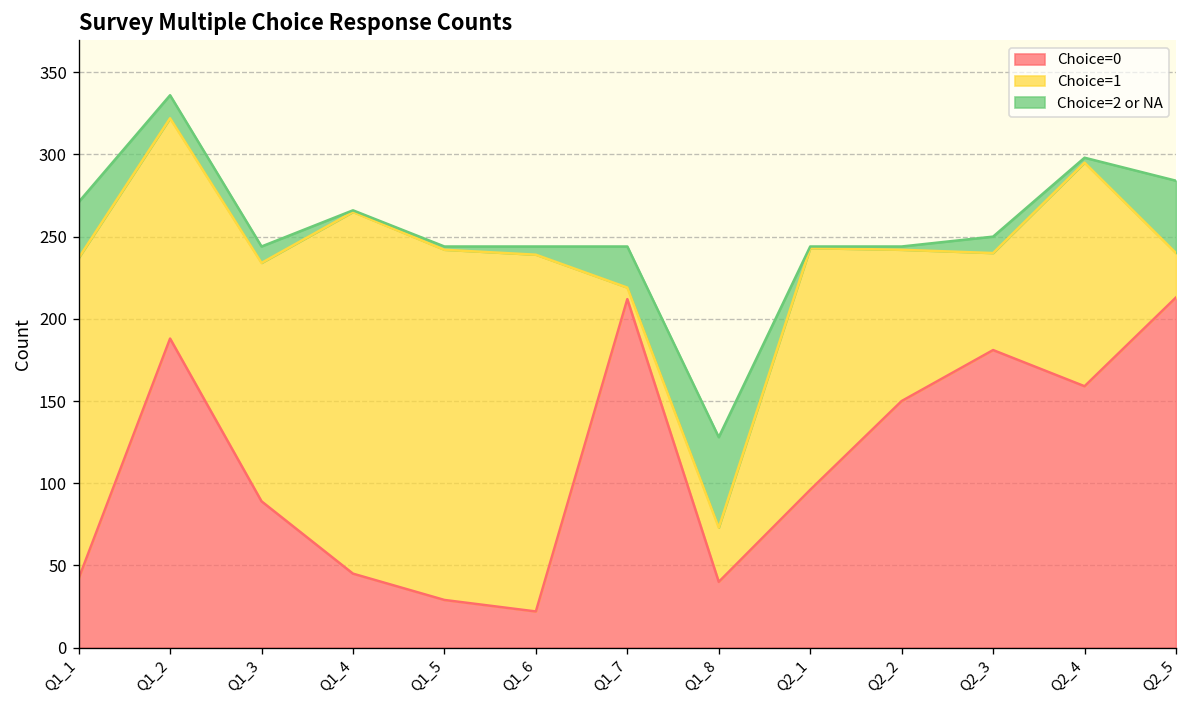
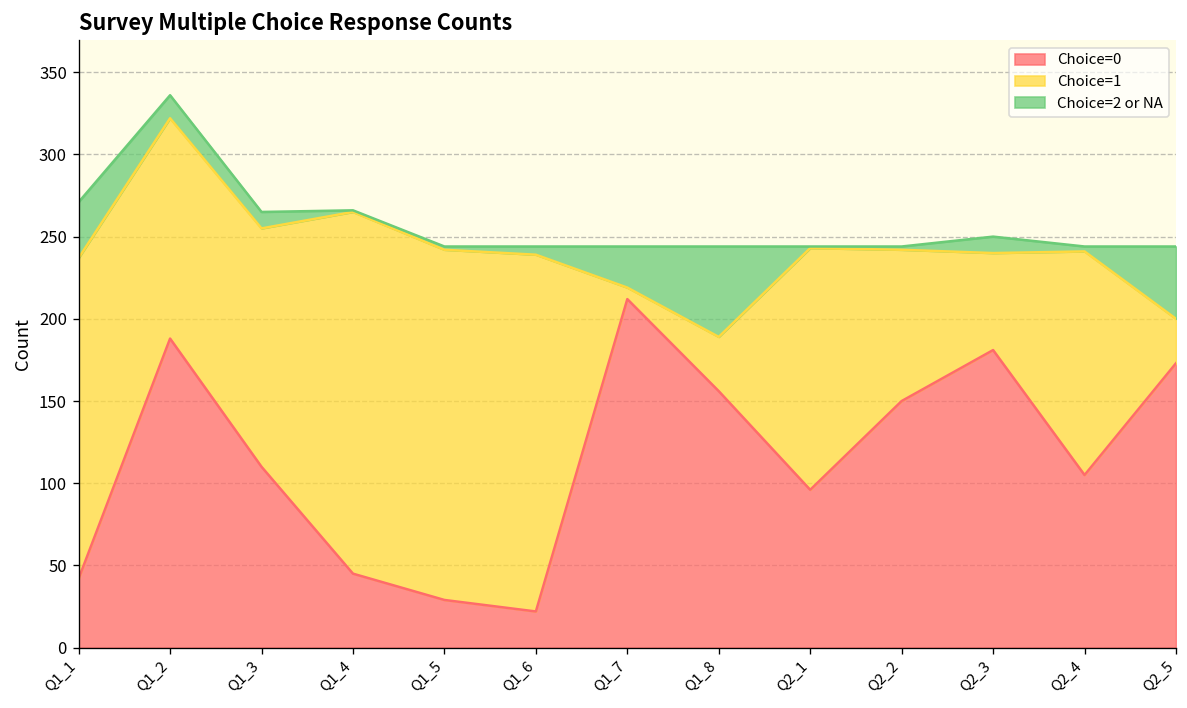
Choice=0, Q1_3: 89 -> 110
Choice=0, Q1_8: 40 -> 156
Choice=0, Q2_4: 159 -> 105
Choice=0, Q2_5: 213 -> 173
